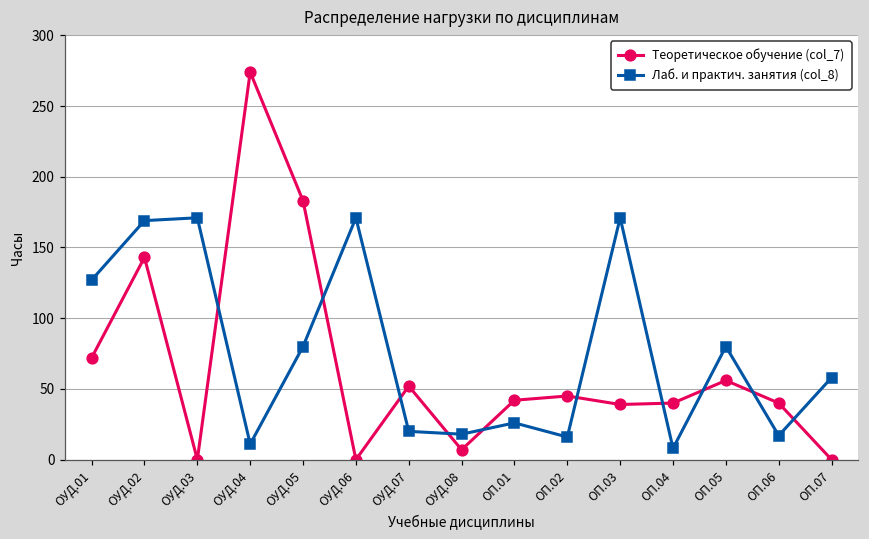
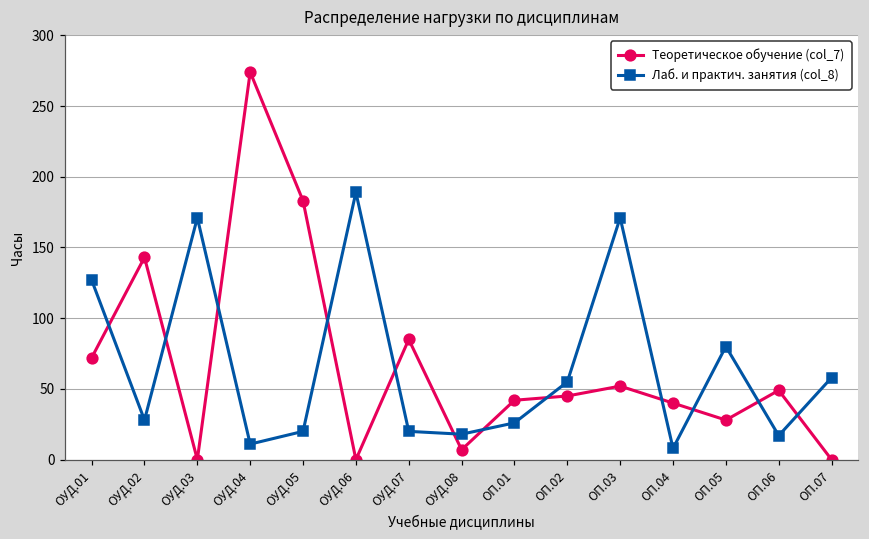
Лаб. и практич. занятия (col_8), ОУД.02: 169 -> 28
Лаб. и практич. занятия (col_8), ОУД.05: 80 -> 20
Лаб. и практич. занятия (col_8), ОУД.06: 171 -> 189
Теоретическое обучение (col_7), ОУД.07: 52 -> 85
Лаб. и практич. занятия (col_8), ОП.02: 16 -> 55
Теоретическое обучение (col_7), ОП.03: 39 -> 52
Теоретическое обучение (col_7), ОП.05: 56 -> 28
Теоретическое обучение (col_7), ОП.06: 40 -> 49
